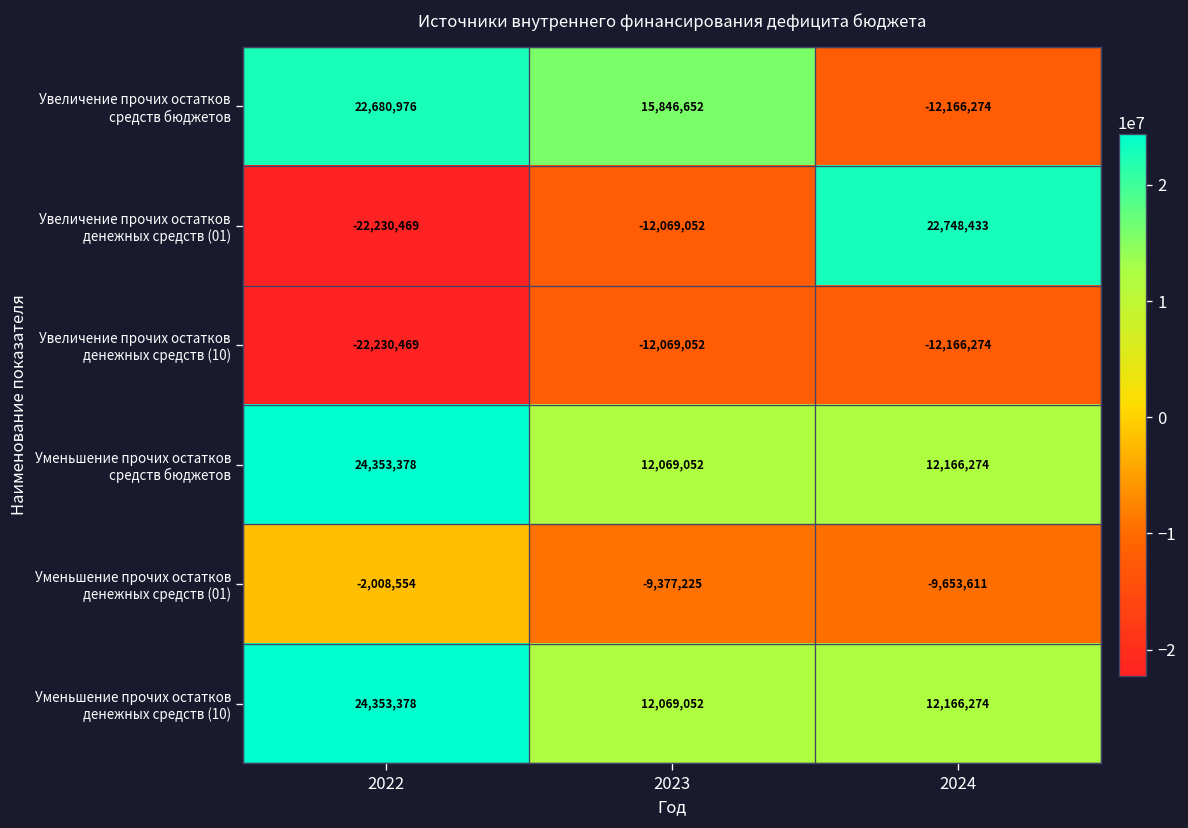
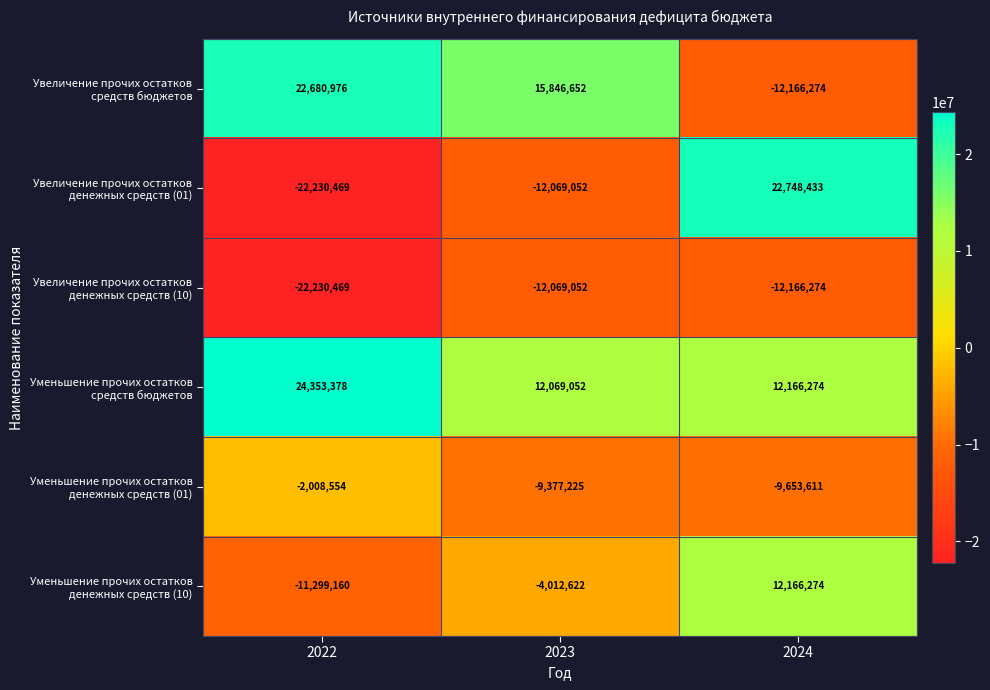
Уменьшение прочих остатков денежных средств (10), 2022: 24,353,378 -> -11,299,160
Уменьшение прочих остатков денежных средств (10), 2023: 12,069,052 -> -4,012,622
